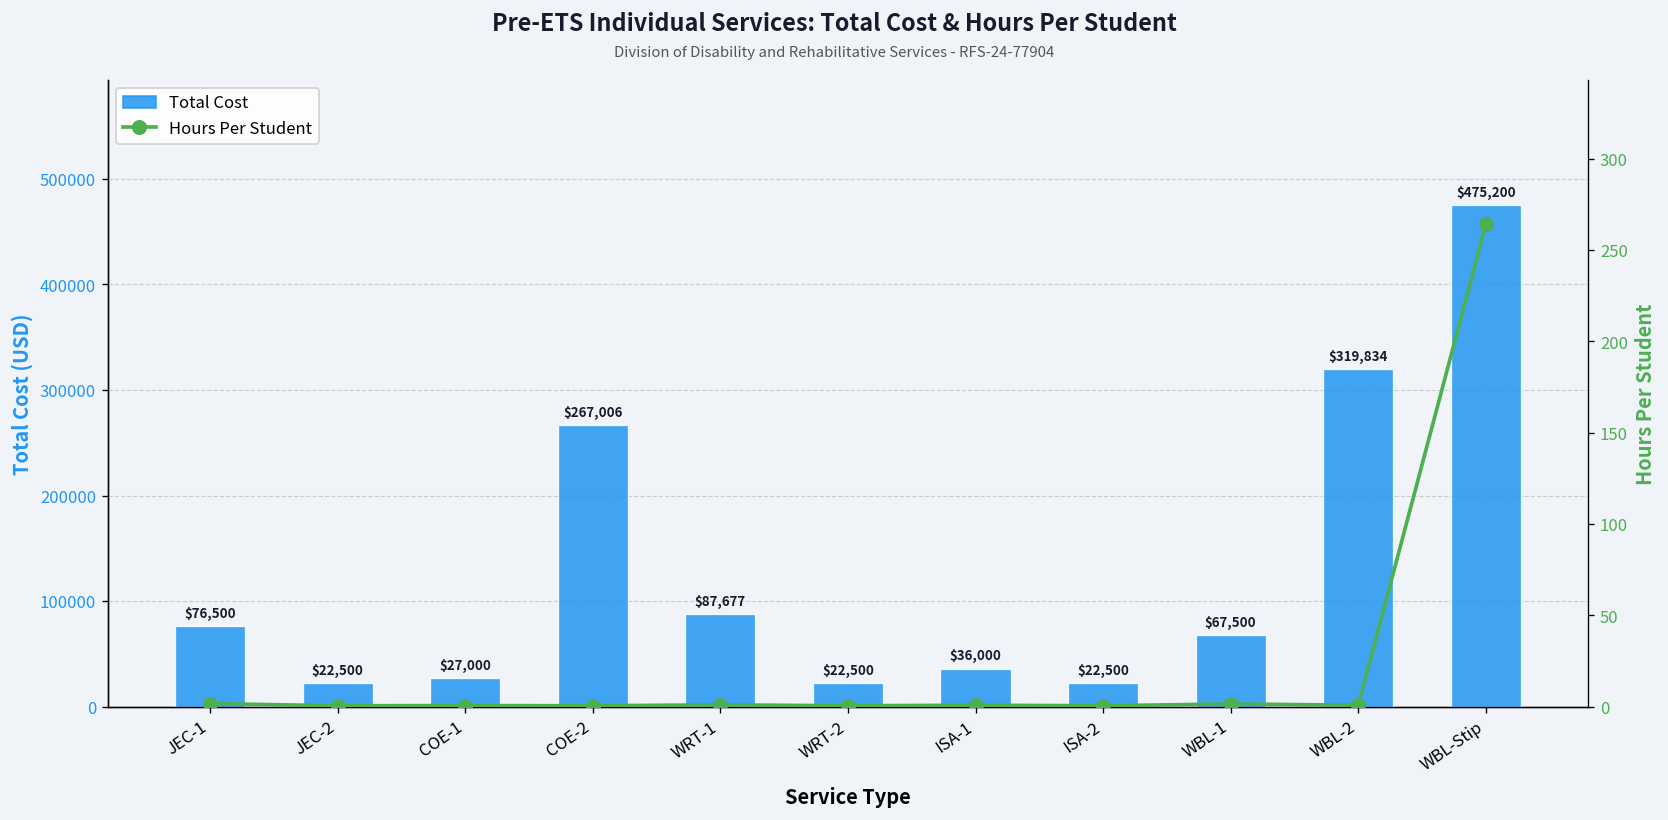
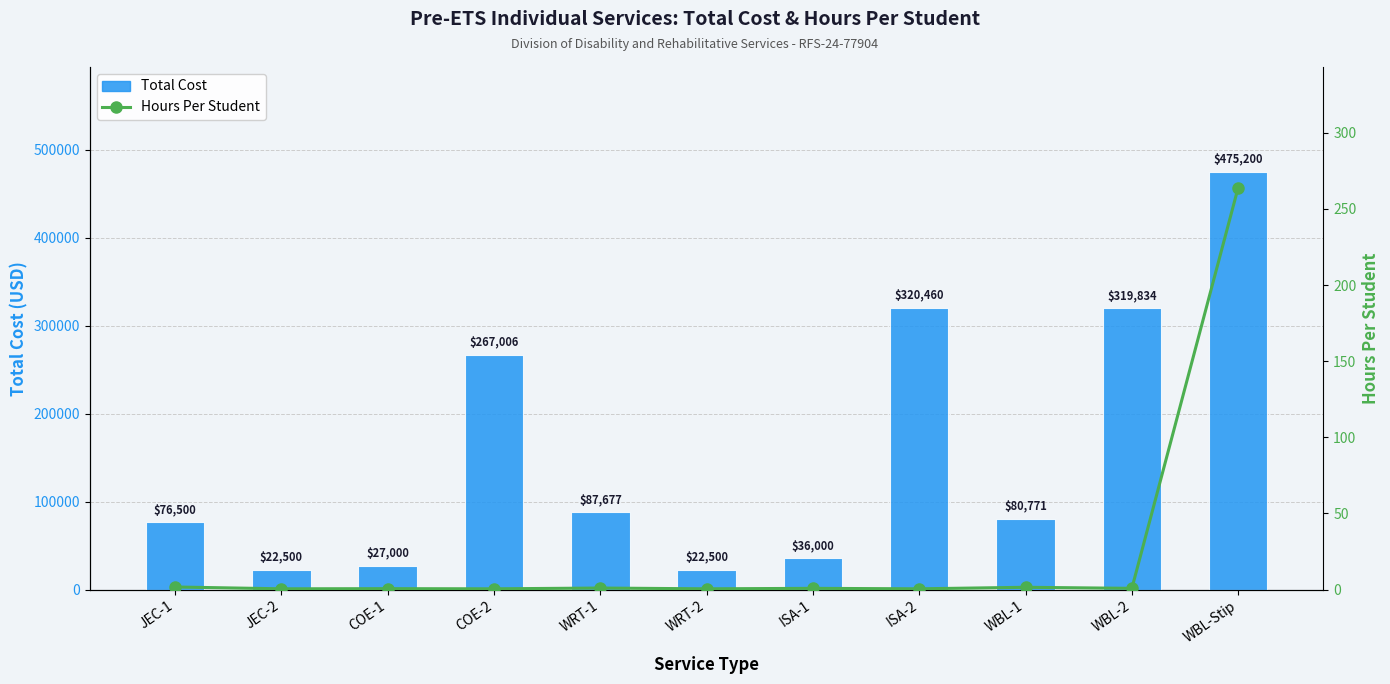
Total Cost, ISA-2: $22,500 -> $320,460
Total Cost, WBL-1: $67,500 -> $80,771
